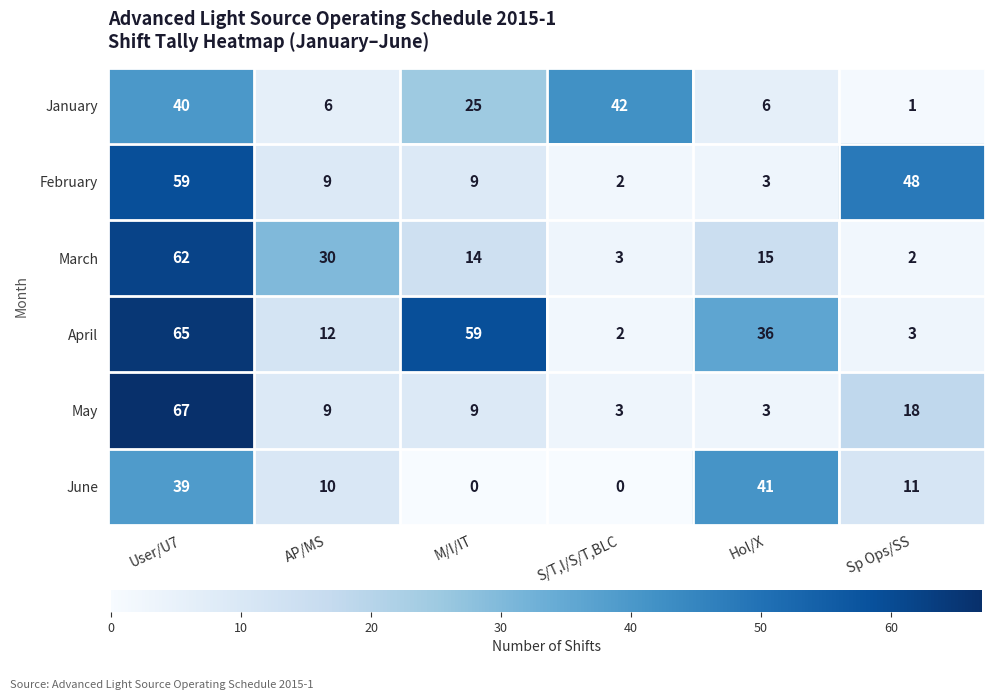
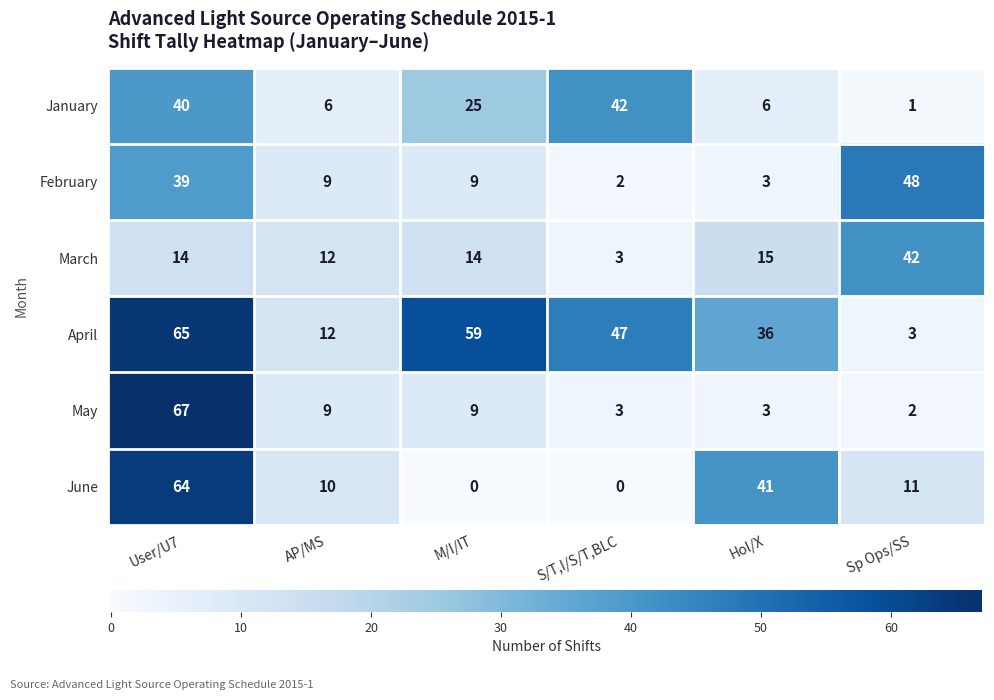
February, User/U7: 59 -> 39
March, User/U7: 62 -> 14
March, AP/MS: 30 -> 12
March, Sp Ops/SS: 2 -> 42
April, S/T,I/S/T,BLC: 2 -> 47
May, Sp Ops/SS: 18 -> 2
June, User/U7: 39 -> 64
